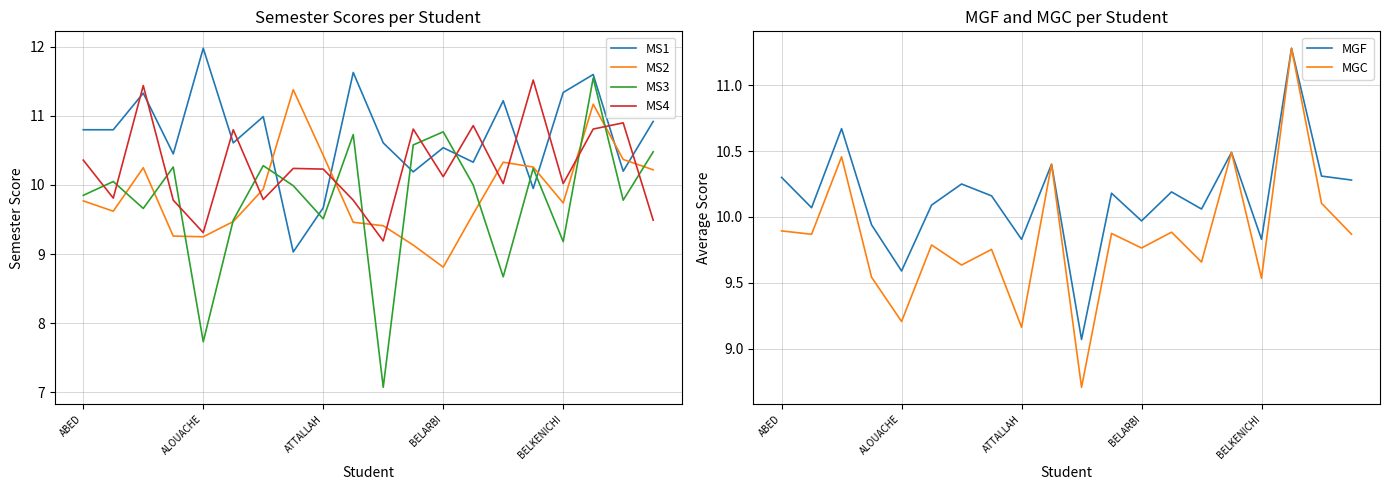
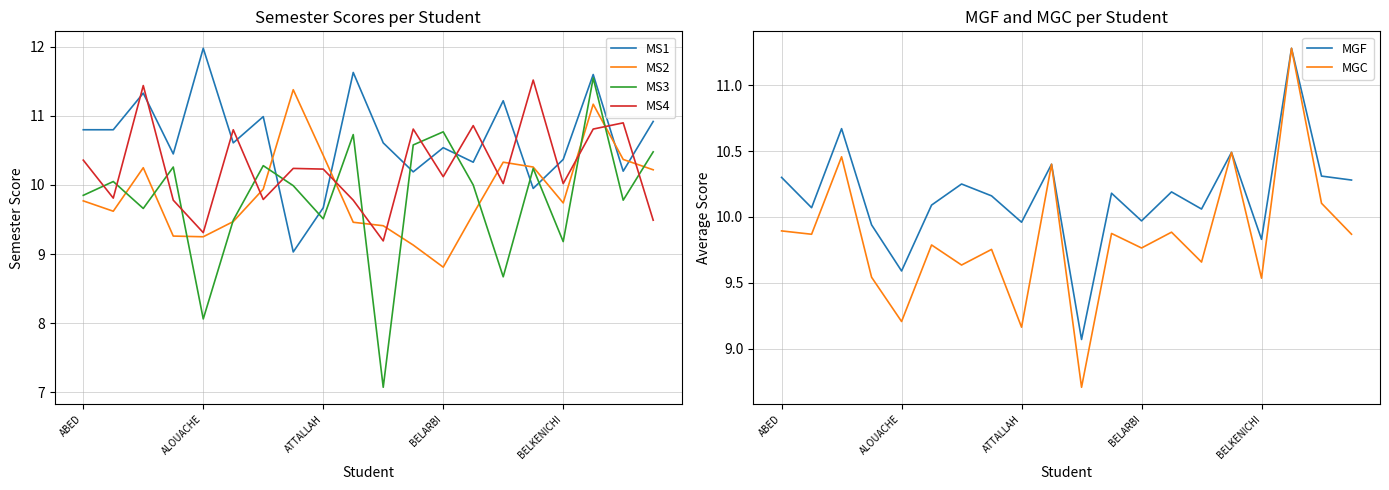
Semester Scores per Student, MS3, ALOUACHE: 7.7 -> 8.1
Semester Scores per Student, MS1, BELKENICHI: 11.3 -> 10.4
MGF and MGC per Student, MGF, ATTALLAH: 9.83 -> 9.96
